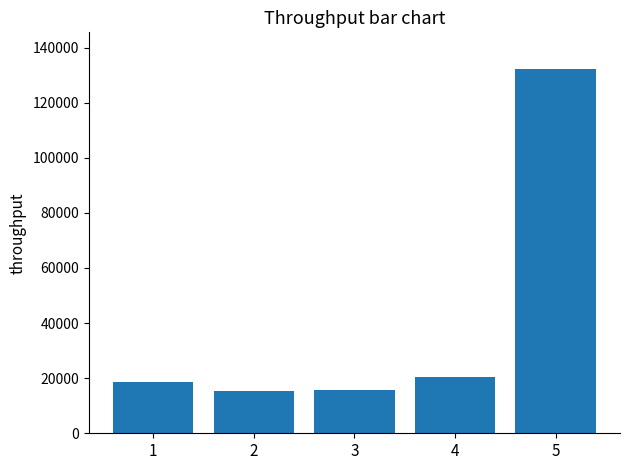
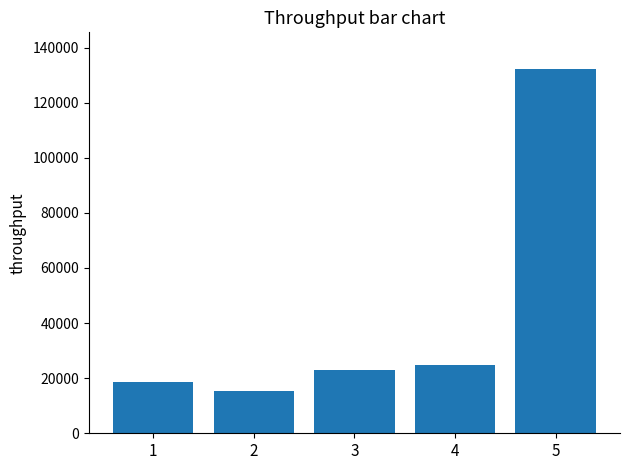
3: 16000 -> 23000
4: 20000 -> 25000
